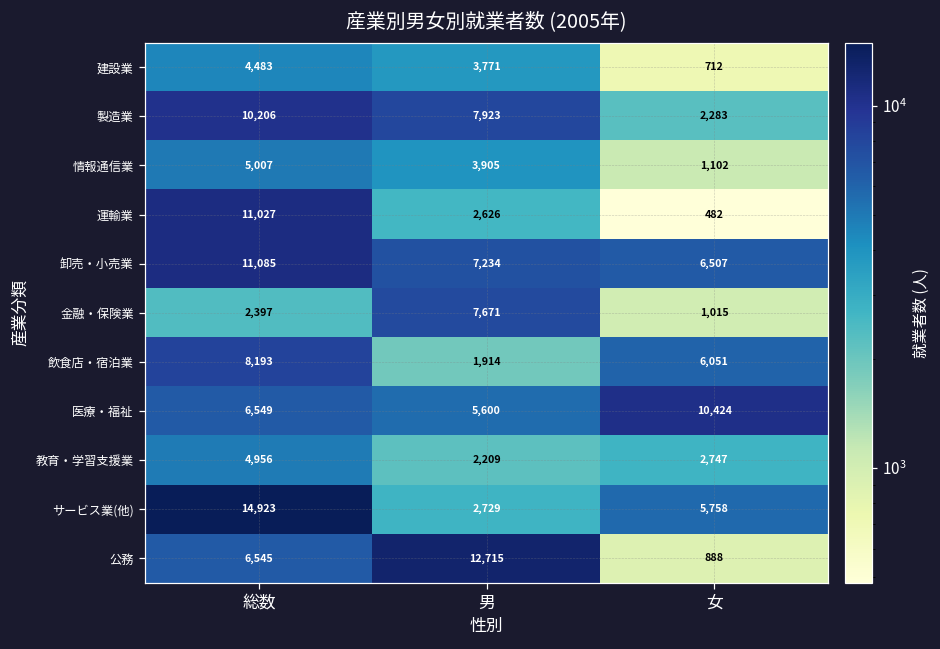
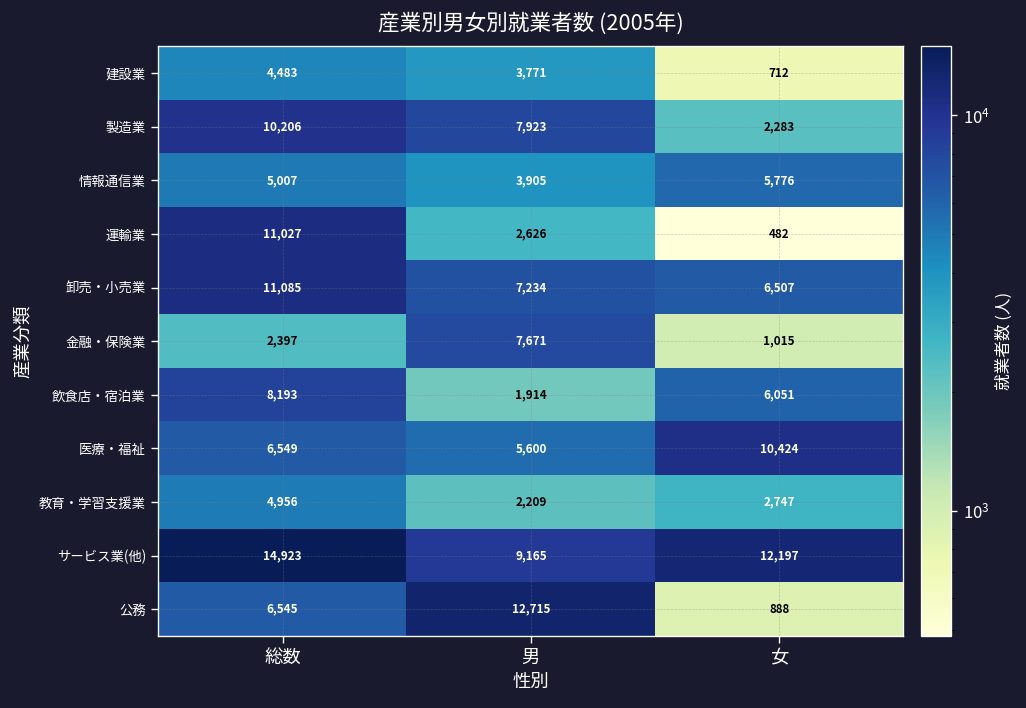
情報通信業, 女: 1,102 -> 5,776
サービス業(他), 男: 2,729 -> 9,165
サービス業(他), 女: 5,758 -> 12,197
